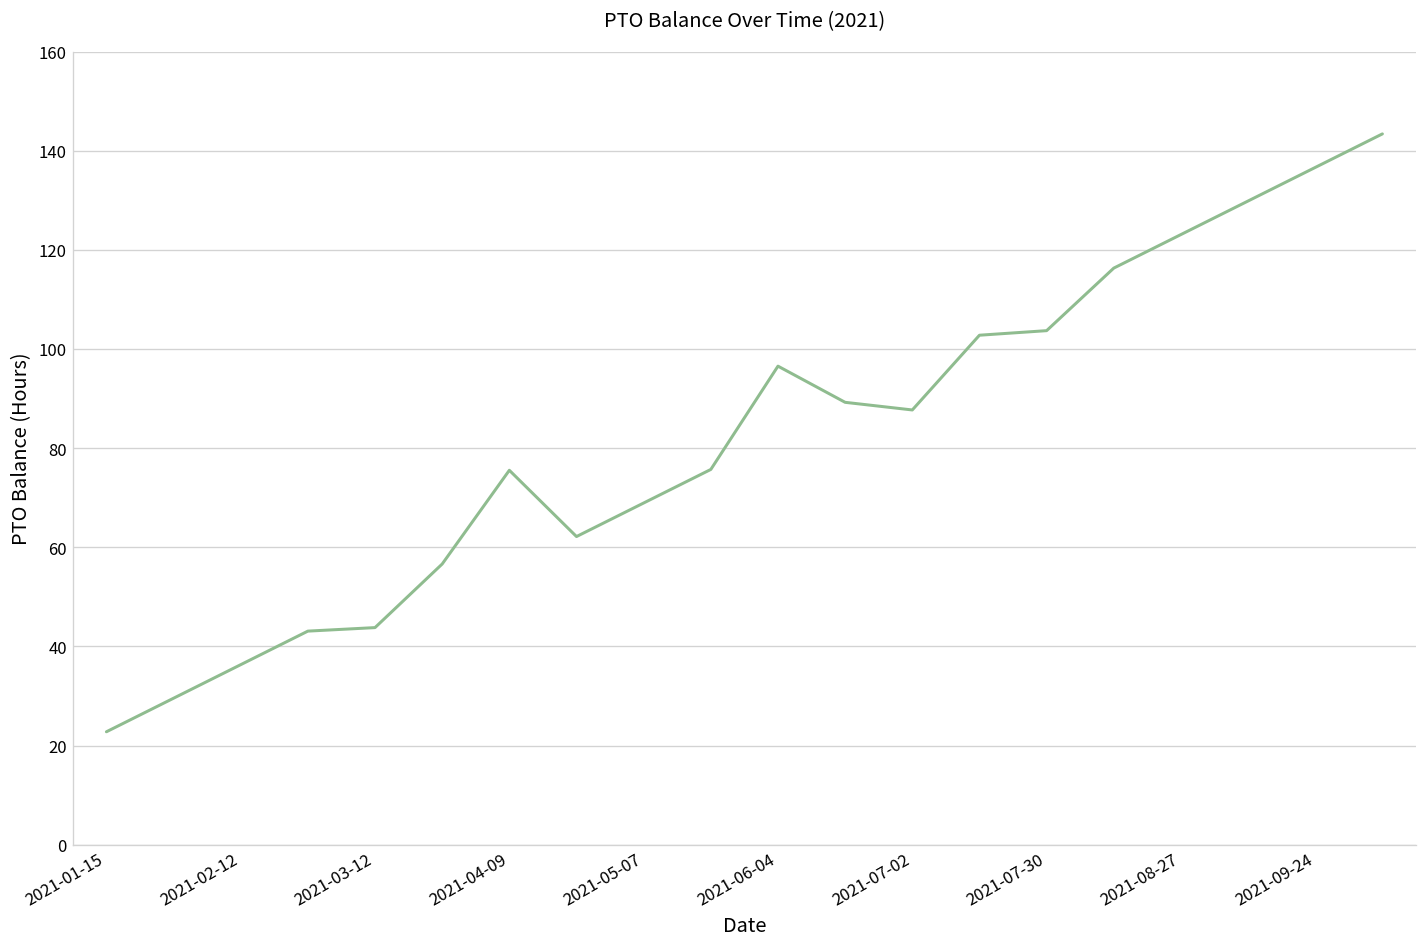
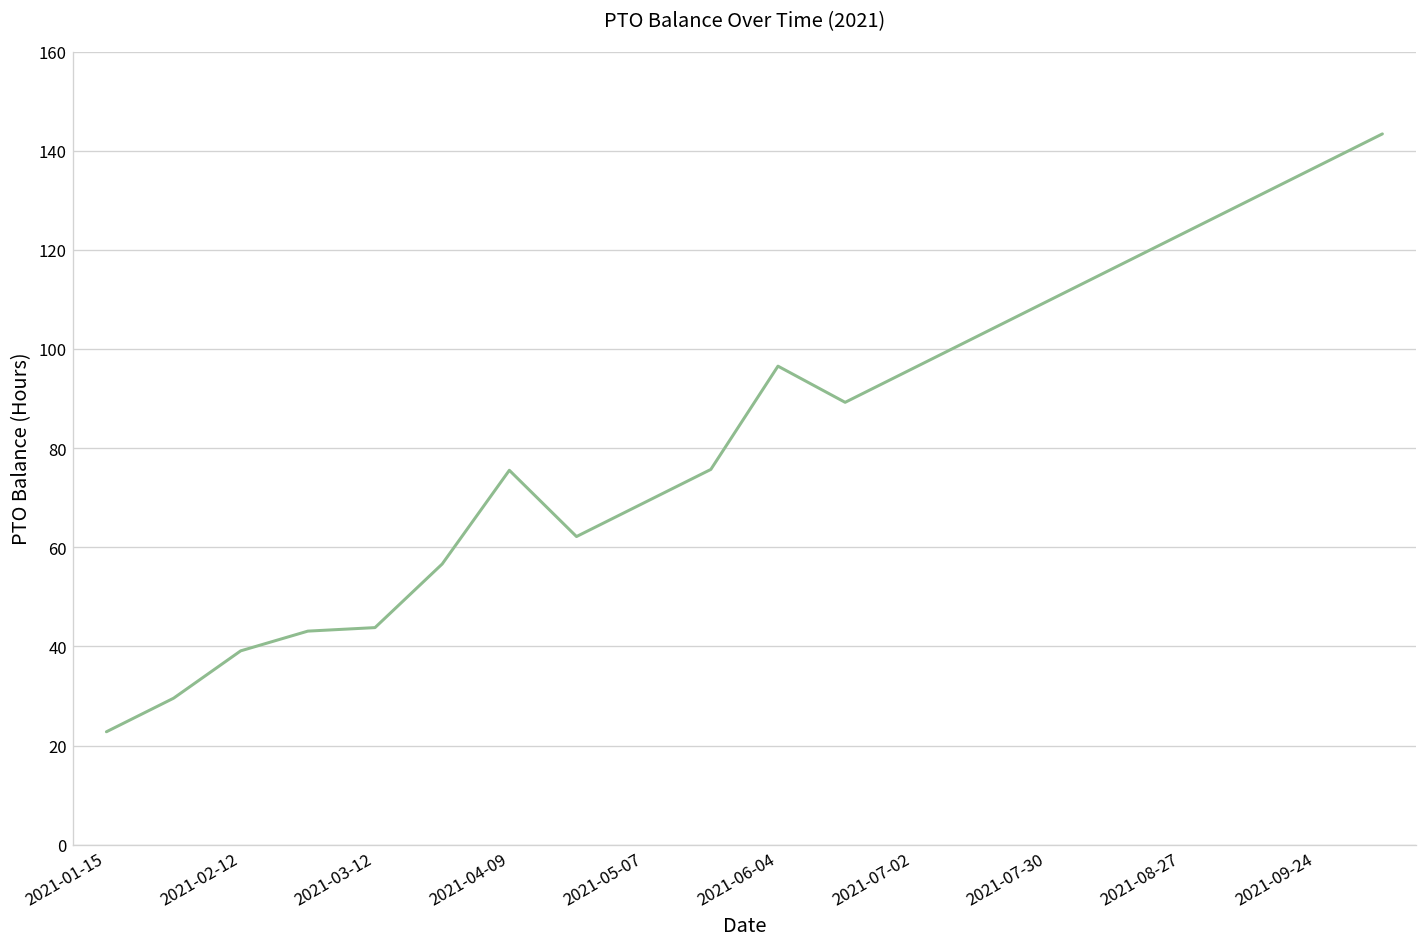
2021-02-12: 36 -> 39
2021-07-02: 88 -> 96
2021-07-30: 104 -> 110
